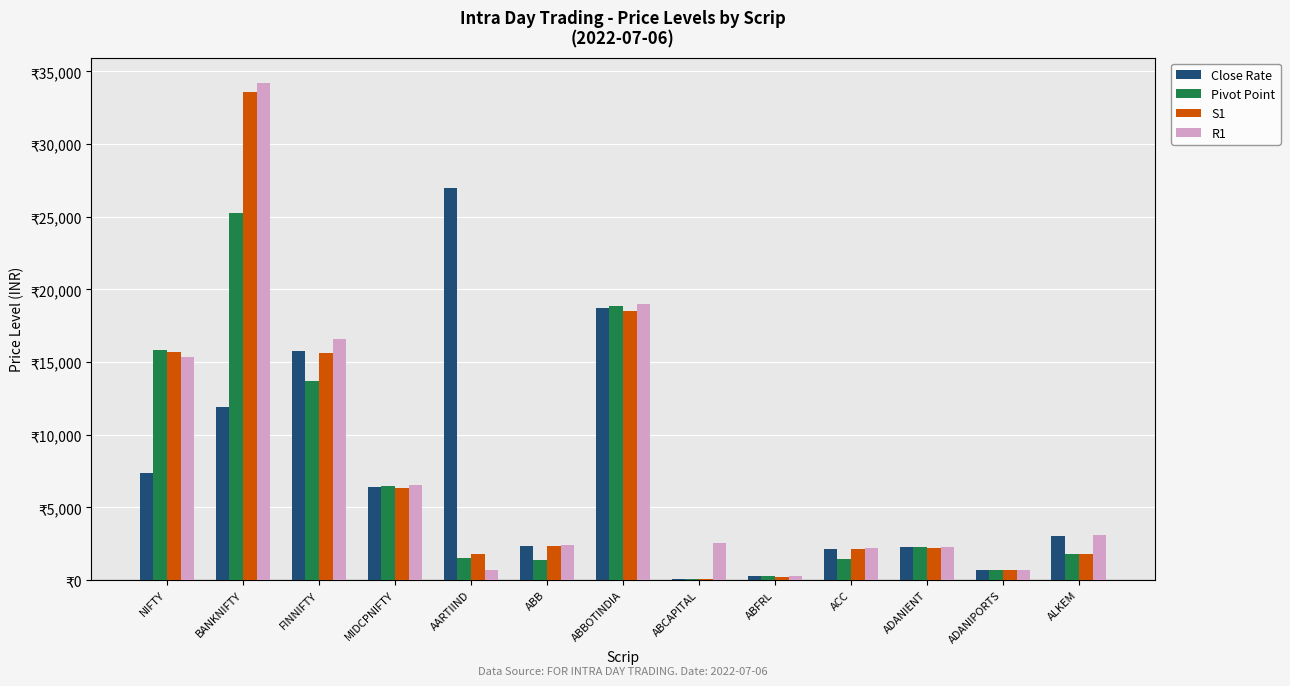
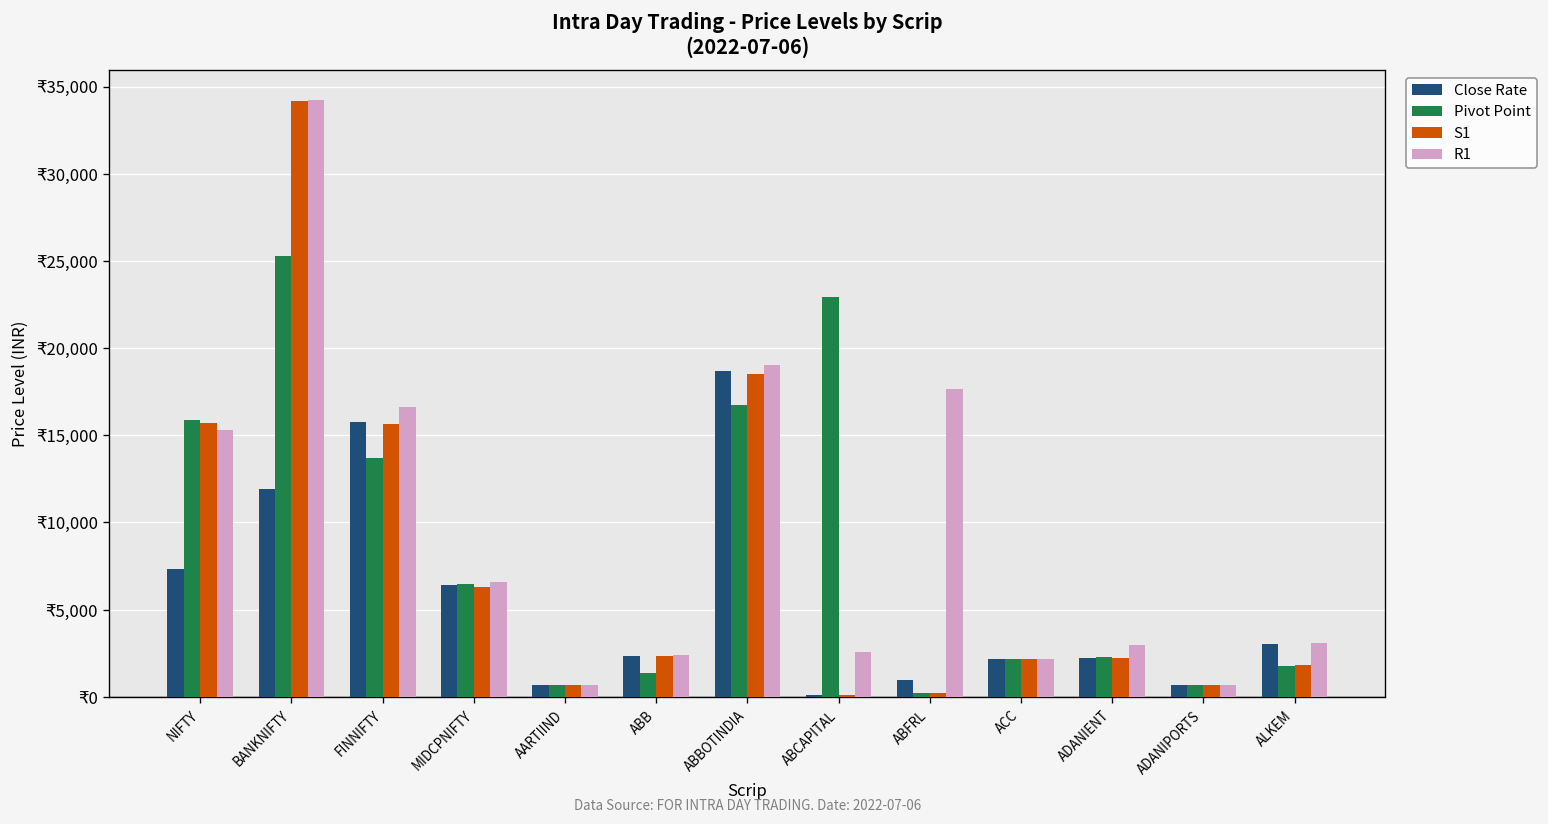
S1, BANKNIFTY: ₹33,600 -> ₹34,100
Close Rate, AARTIIND: ₹27,000 -> ₹700
Pivot Point, AARTIIND: ₹1,500 -> ₹700
S1, AARTIIND: ₹1,800 -> ₹700
Pivot Point, ABBOTINDIA: ₹18,800 -> ₹16,700
Pivot Point, ABCAPITAL: ₹100 -> ₹22,900
Close Rate, ABFRL: ₹200 -> ₹1,000
R1, ABFRL: ₹200 -> ₹17,600
Pivot Point, ACC: ₹1,400 -> ₹2,200
R1, ADANIENT: ₹2,300 -> ₹3,000
